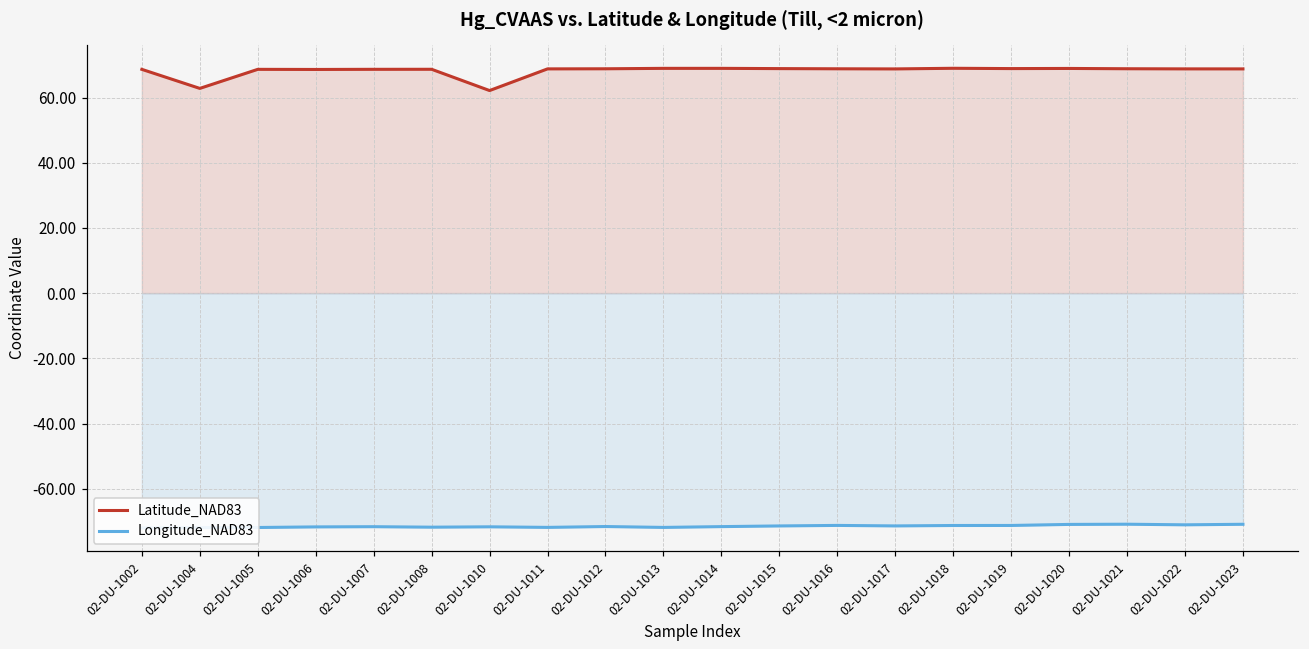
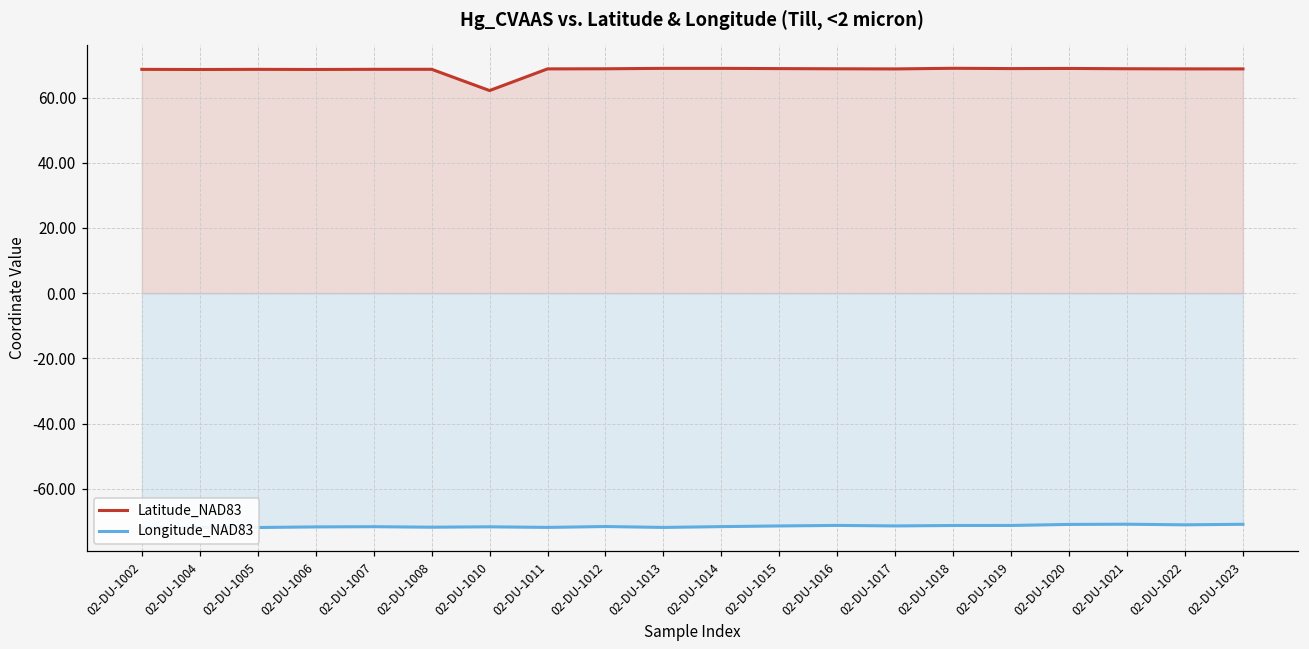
Latitude_NAD83, 02-DU-1004: 63 -> 69
